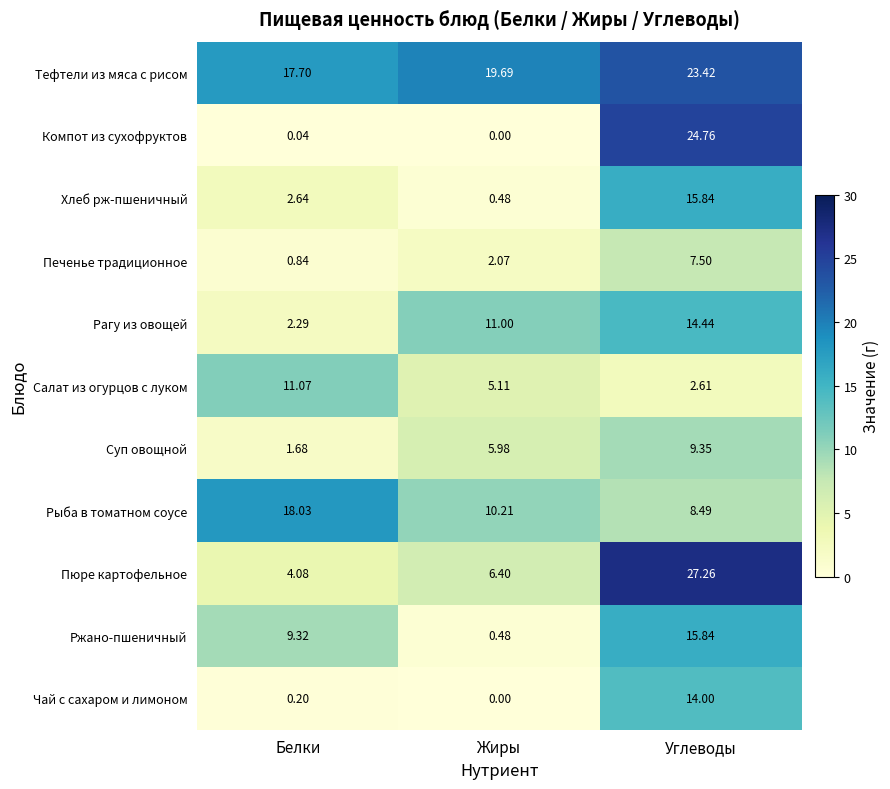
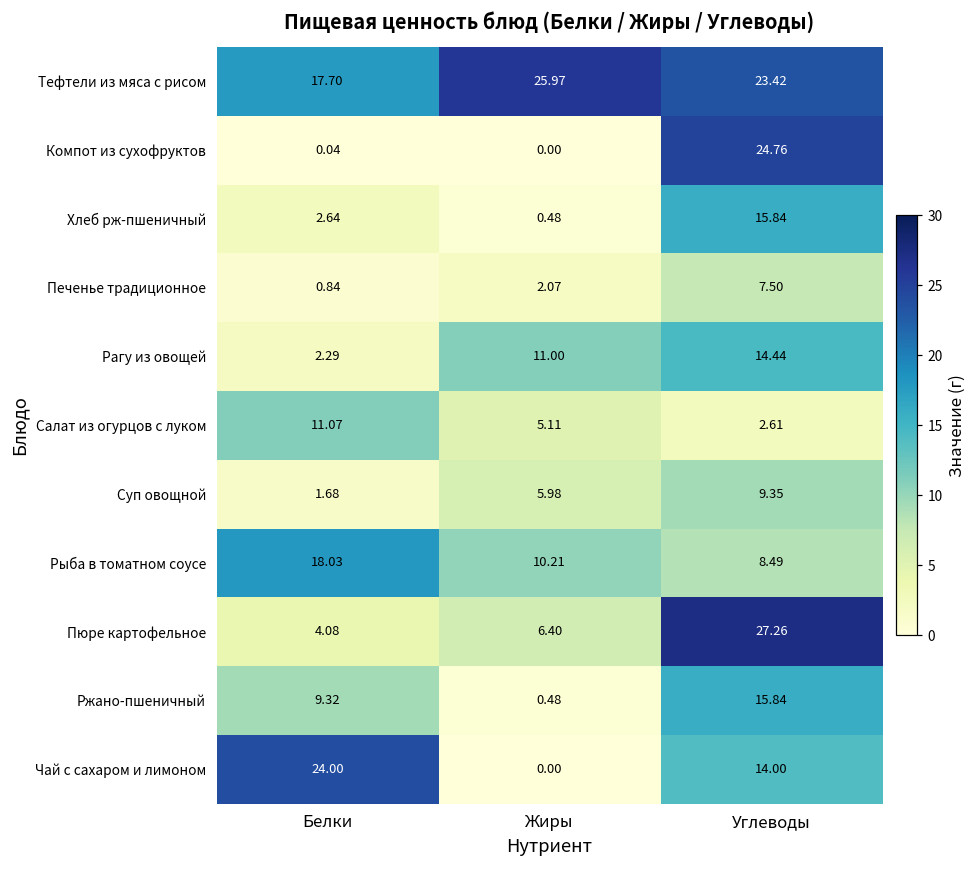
Тефтели из мяса с рисом, Жиры: 19.69 -> 25.97
Чай с сахаром и лимоном, Белки: 0.20 -> 24.00
